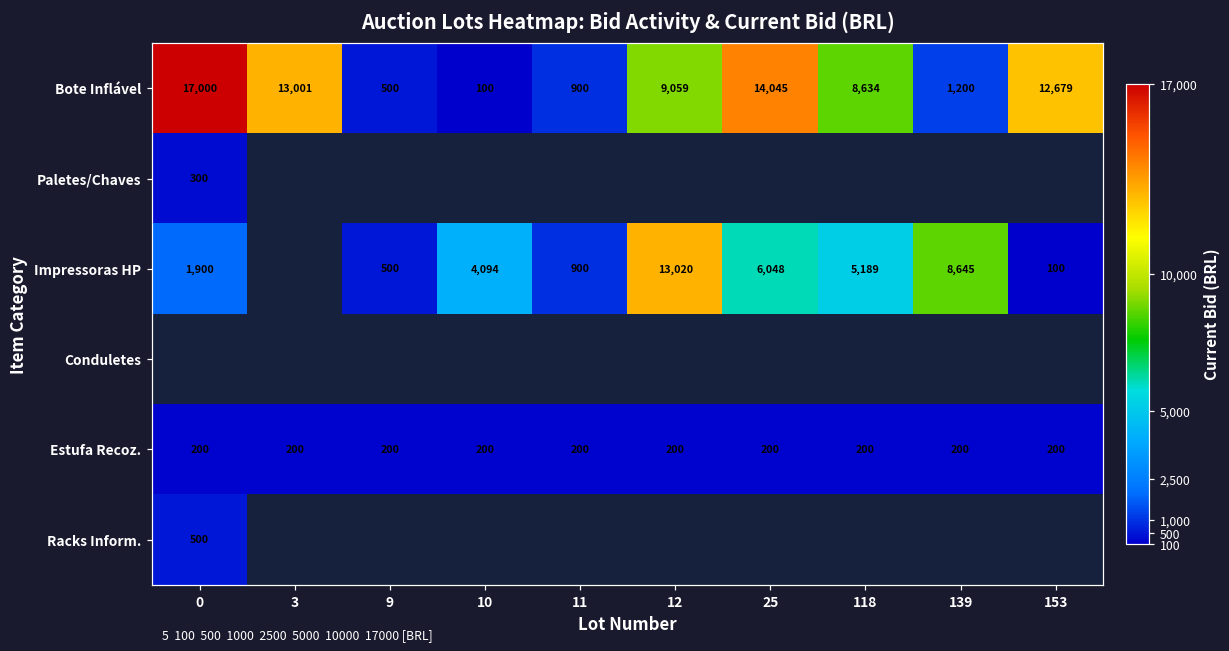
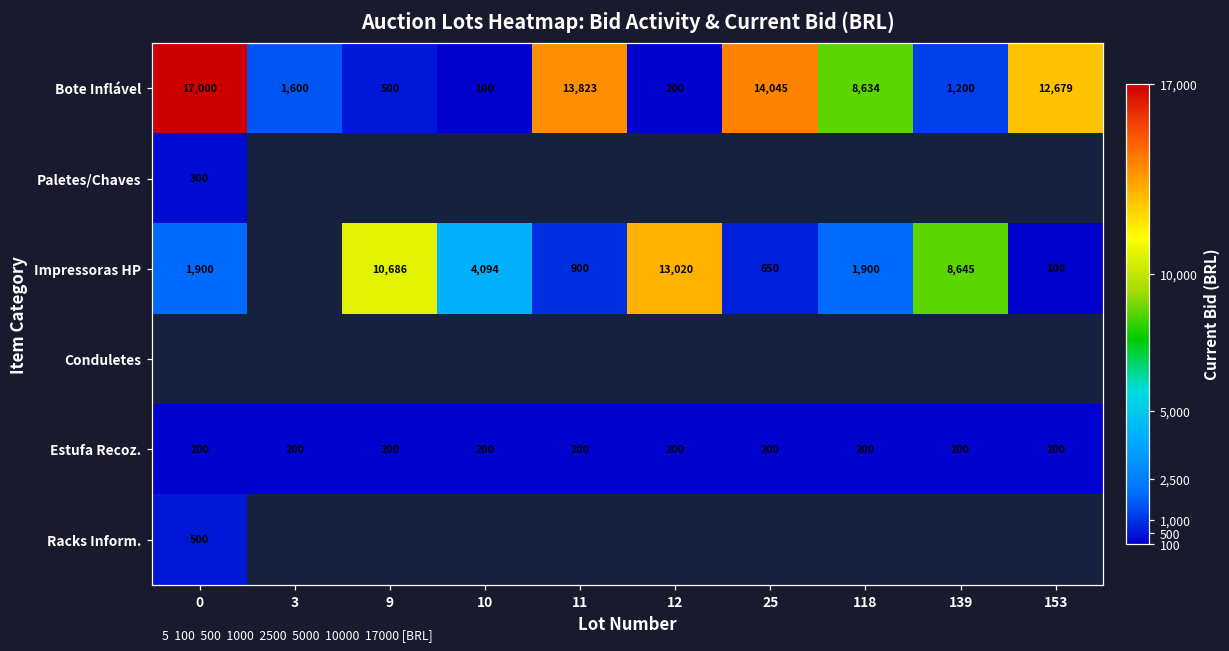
Bote Inflável, 3: 13,001 -> 1,600
Bote Inflável, 11: 900 -> 13,823
Bote Inflável, 12: 9,059 -> 200
Impressoras HP, 9: 500 -> 10,686
Impressoras HP, 25: 6,048 -> 650
Impressoras HP, 118: 5,189 -> 1,900
